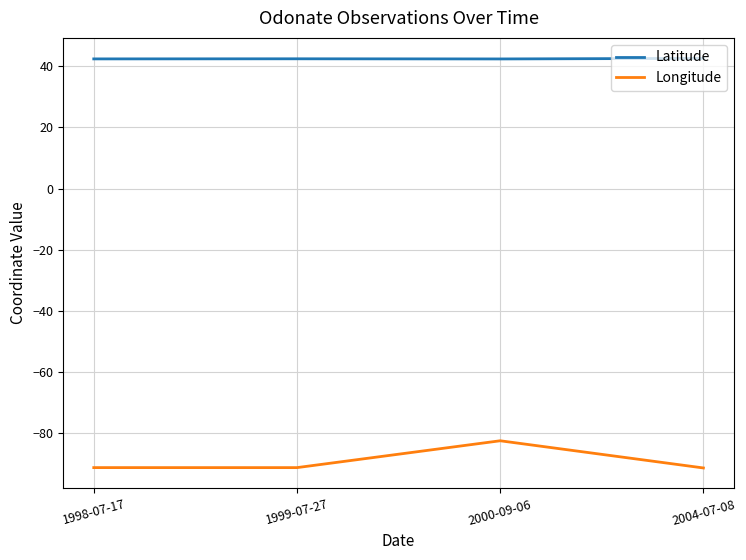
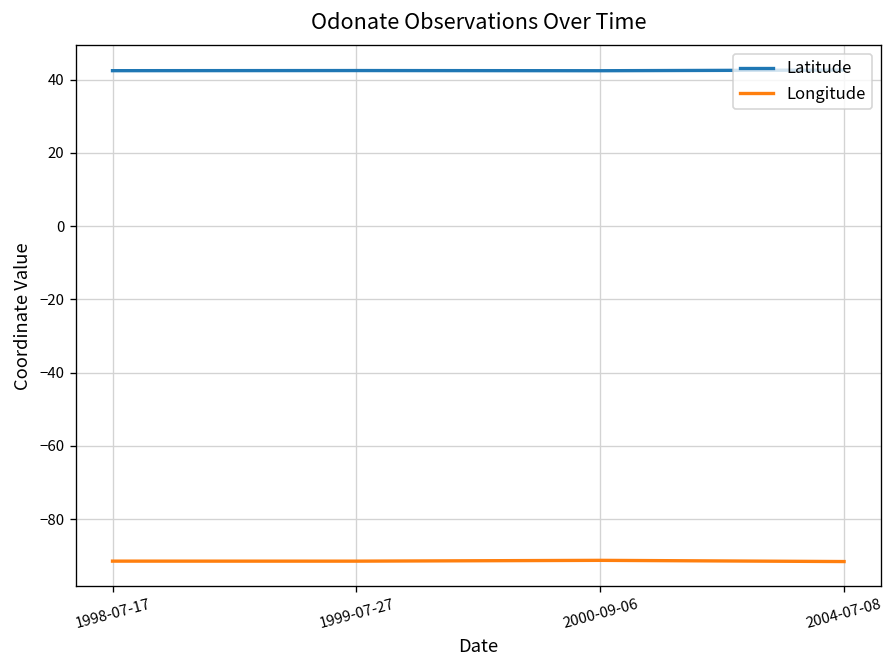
Longitude, 2000-09-06: -83 -> -91
